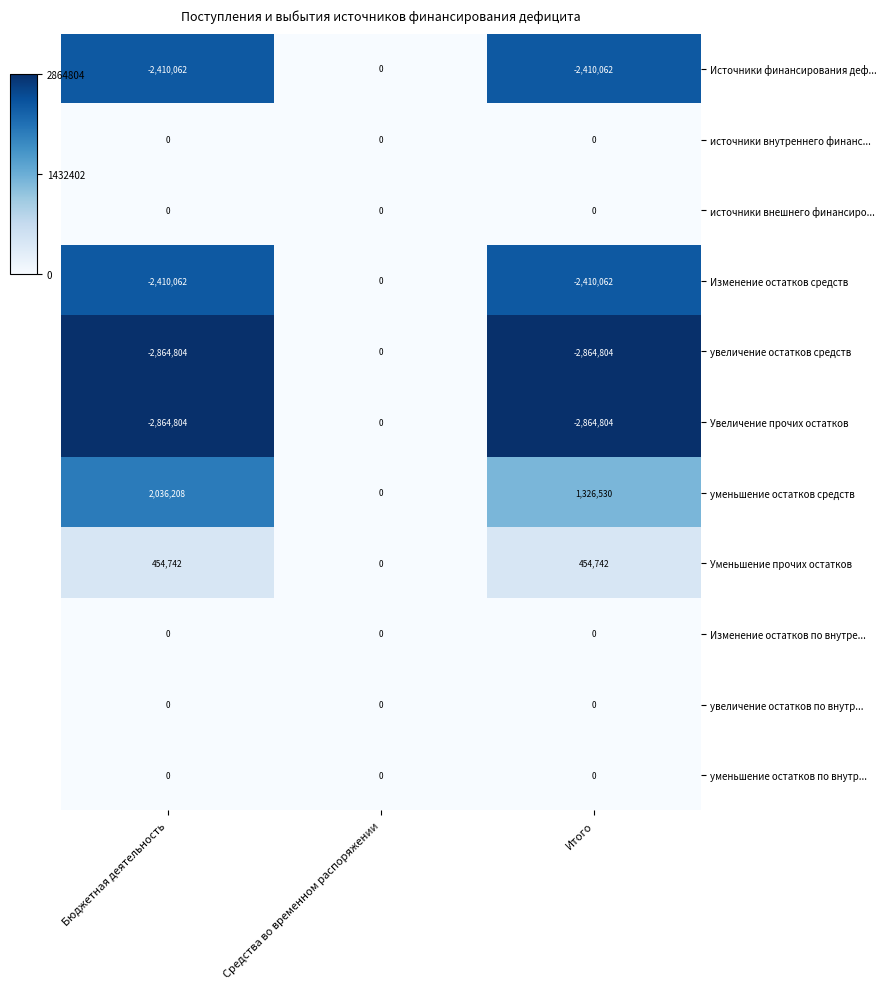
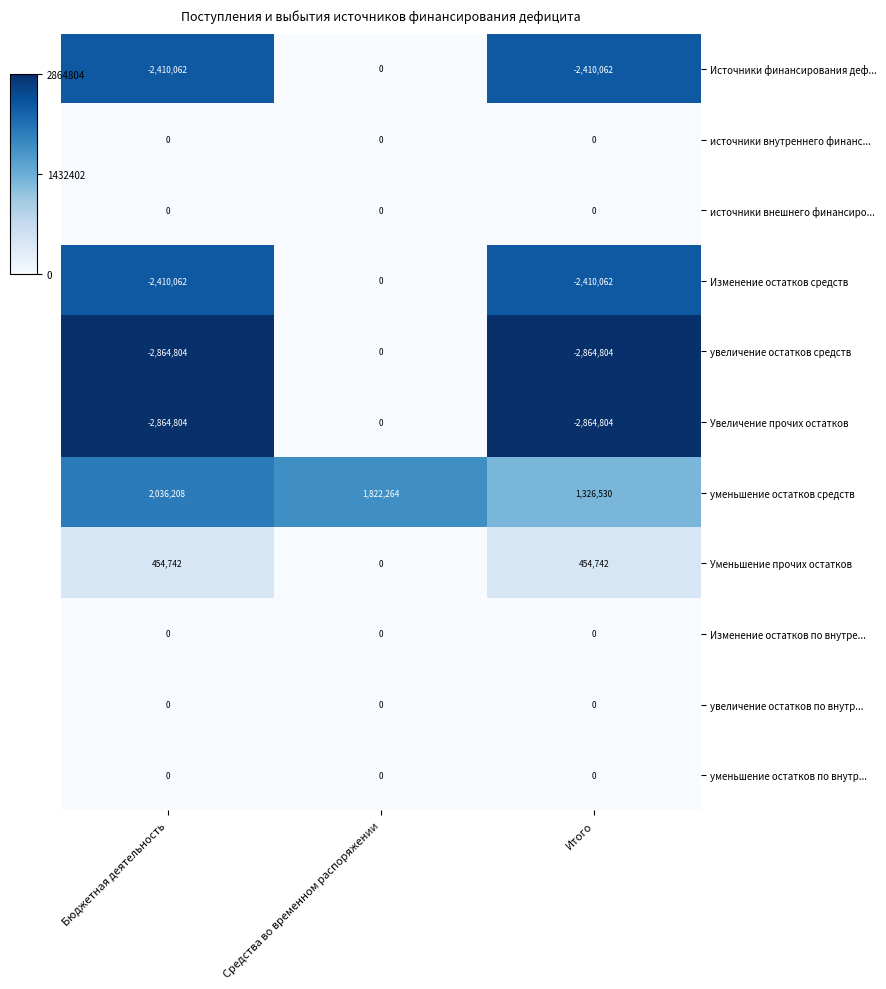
уменьшение остатков средств, Средства во временном распоряжении: 0 -> 1,822,264
